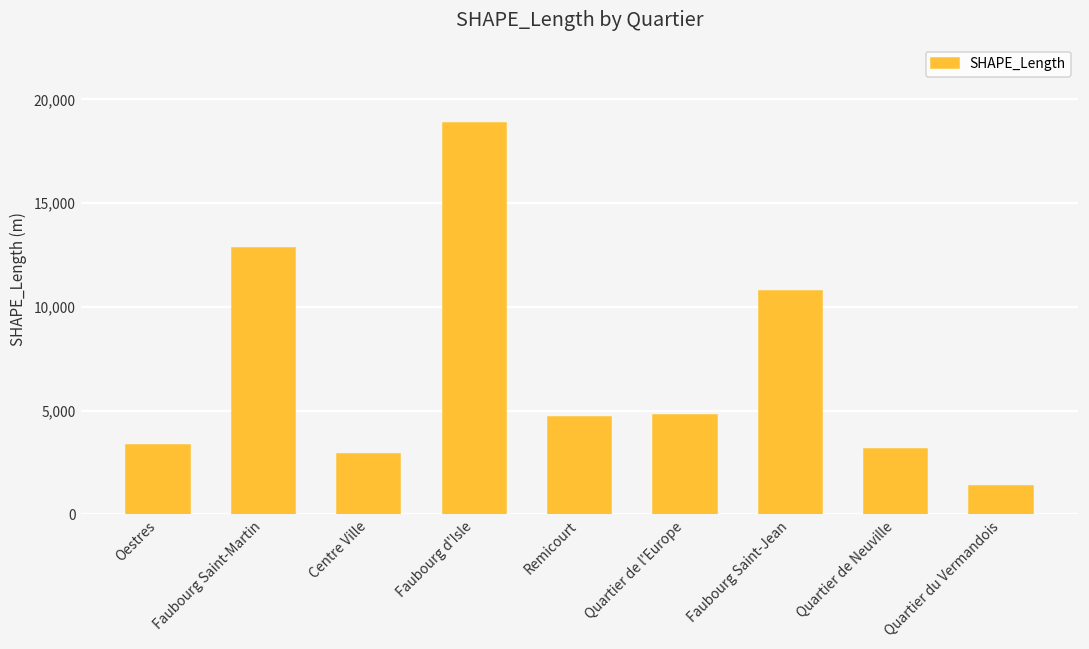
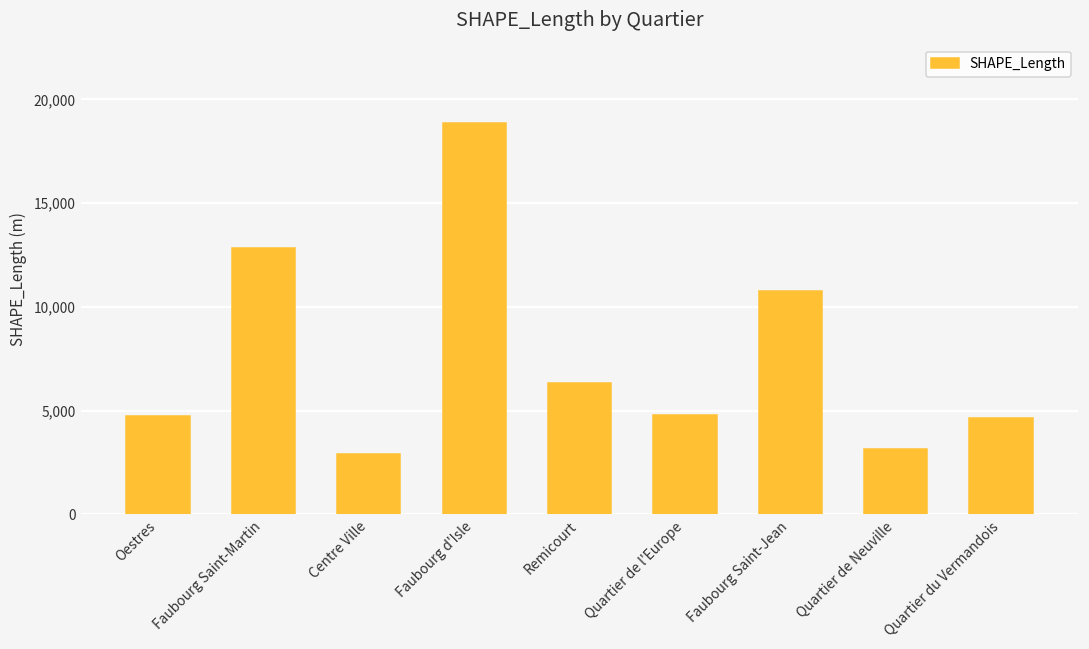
Oestres: 3,300 -> 4,700
Remicourt: 4,700 -> 6,300
Quartier du Vermandois: 1,400 -> 4,700
